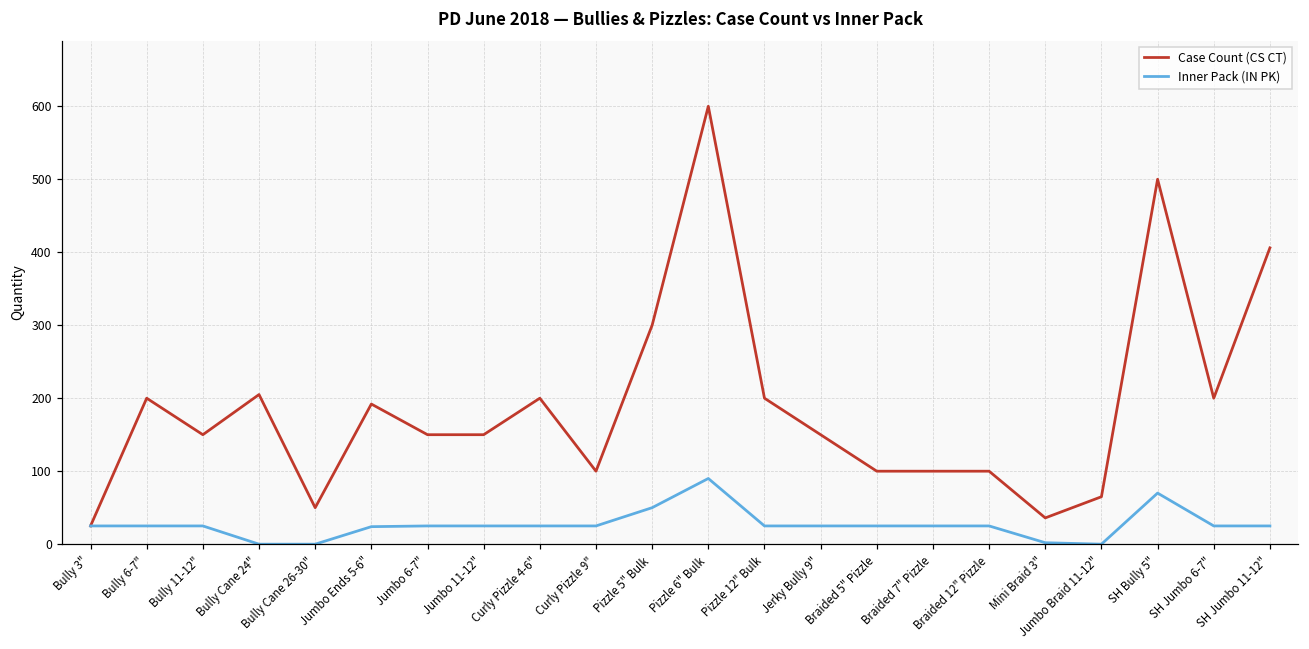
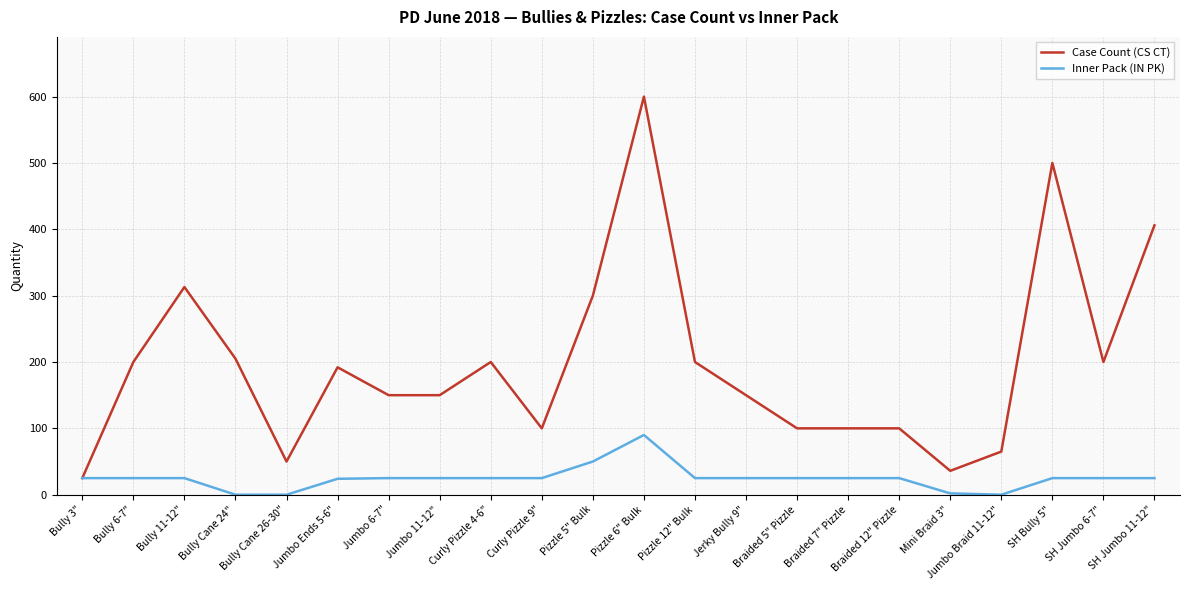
Case Count (CS CT), Bully 11-12": 150 -> 310
Inner Pack (IN PK), SH Bully 5": 70 -> 30
